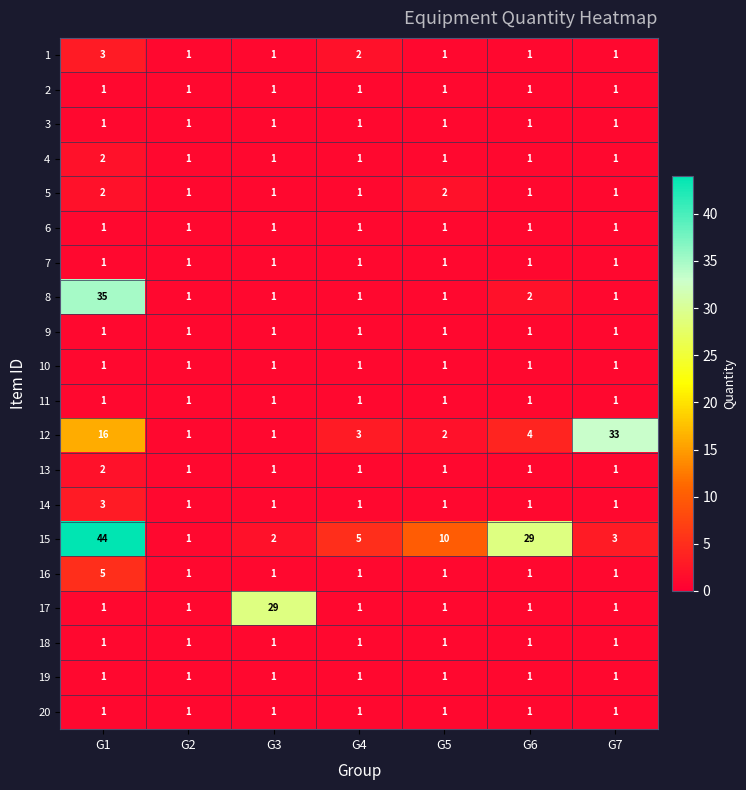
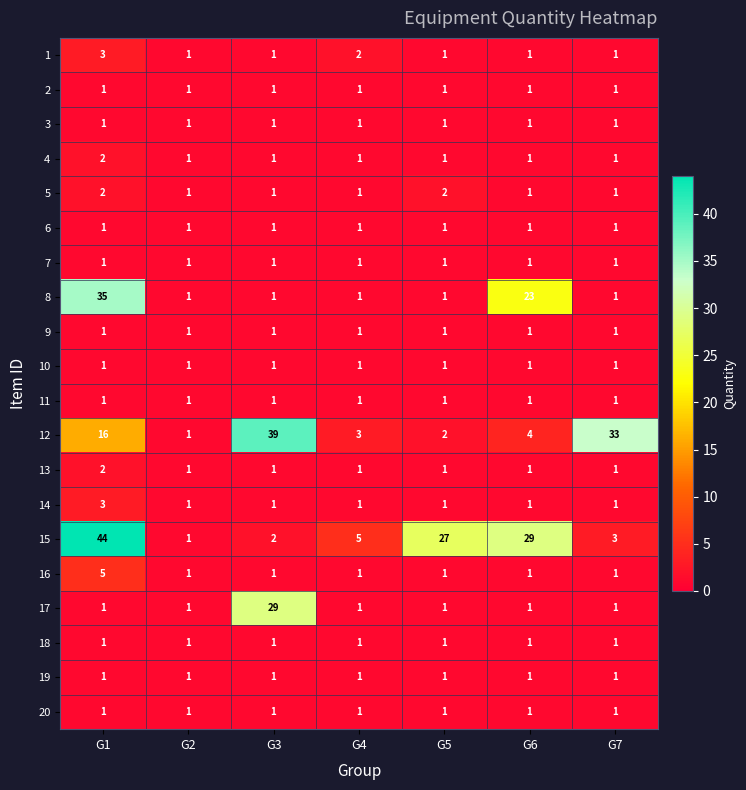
8, G6: 2 -> 23
12, G3: 1 -> 39
15, G5: 10 -> 27
